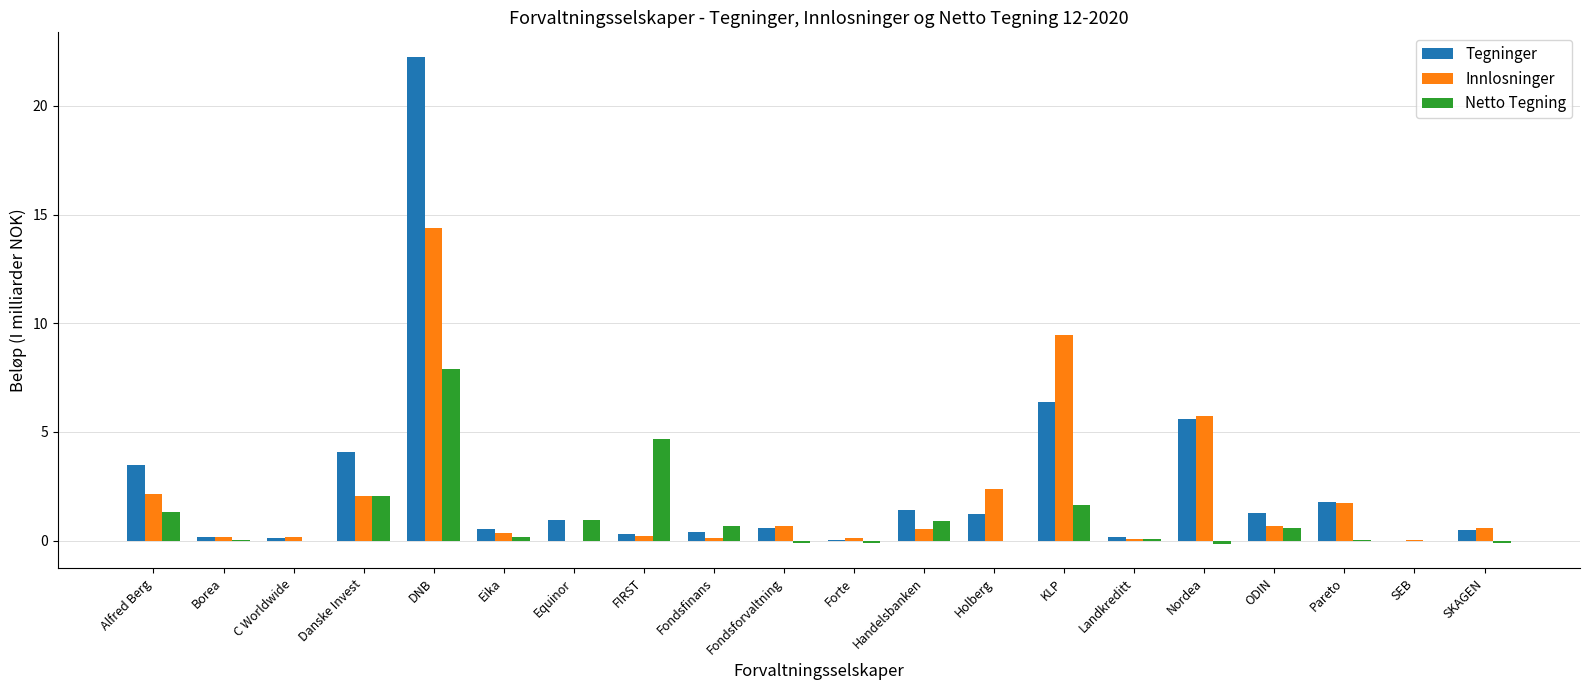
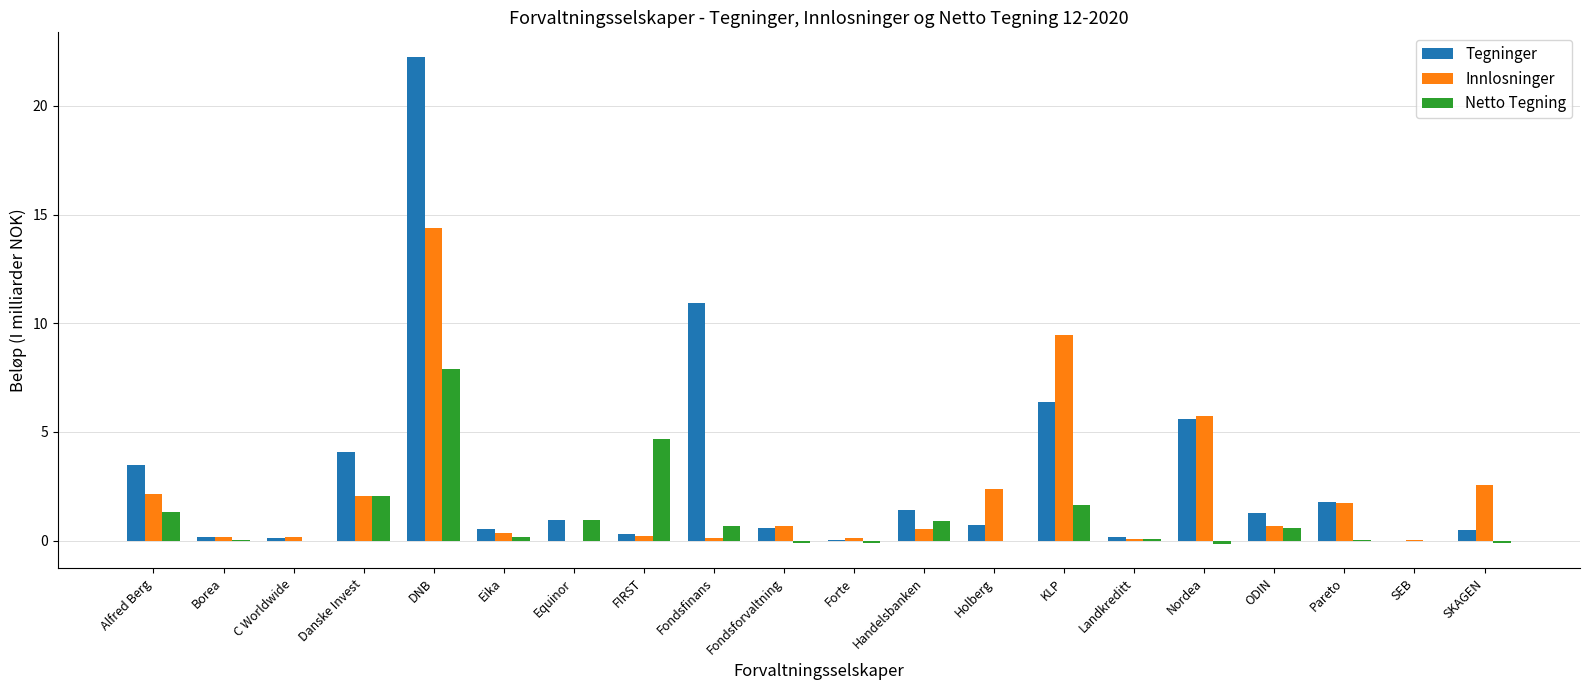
Tegninger, Fondsfinans: 0.4 -> 10.9
Tegninger, Holberg: 1.2 -> 0.7
Innlosninger, SKAGEN: 0.6 -> 2.5
